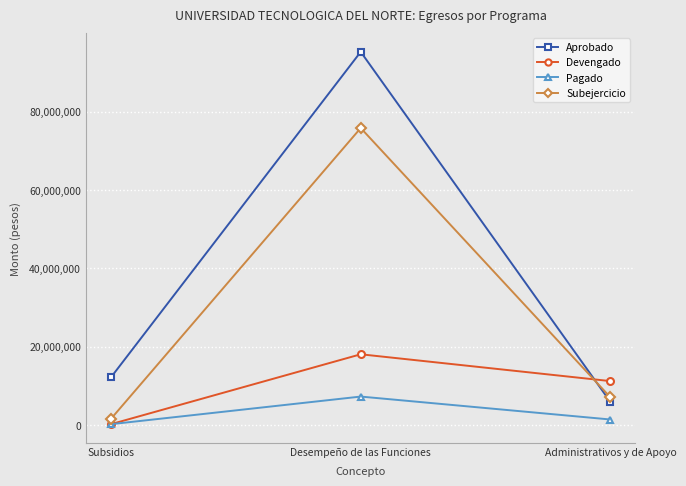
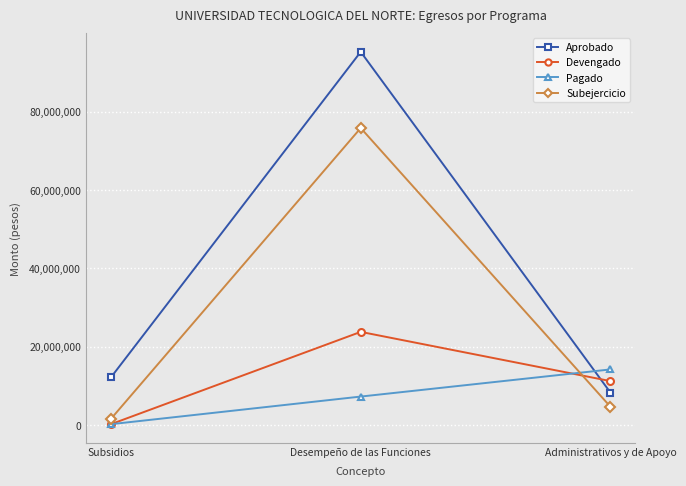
Devengado, Desempeño de las Funciones: 18,000,000 -> 24,000,000
Aprobado, Administrativos y de Apoyo: 6,000,000 -> 8,000,000
Pagado, Administrativos y de Apoyo: 1,000,000 -> 14,000,000
Subejercicio, Administrativos y de Apoyo: 7,000,000 -> 5,000,000
